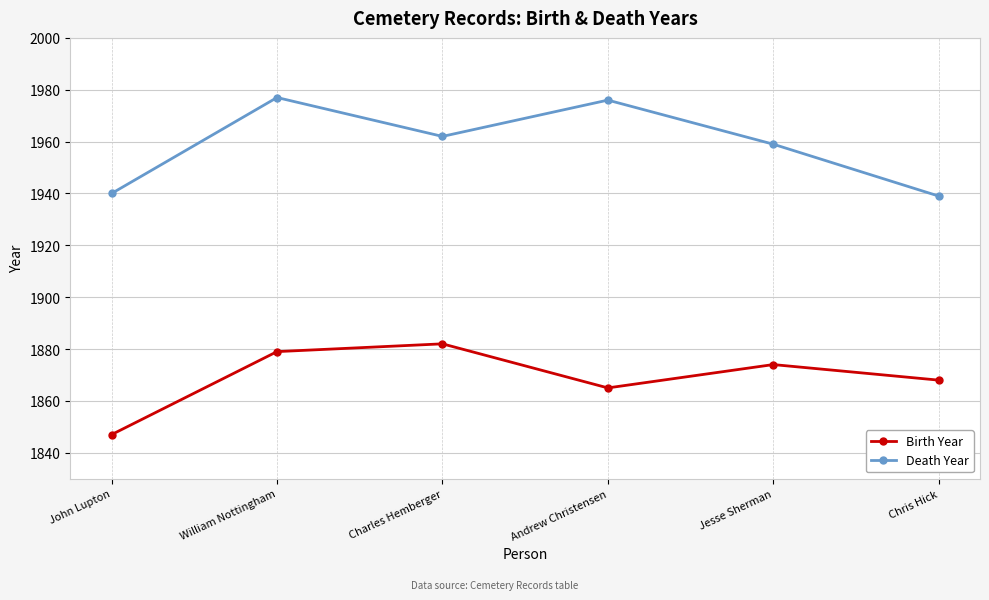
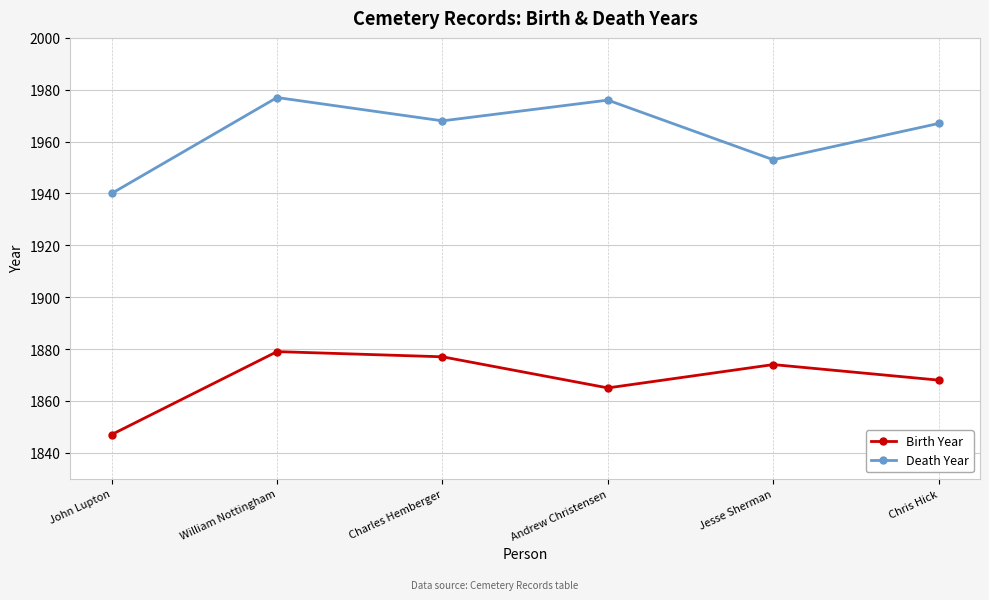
Birth Year, Charles Hemberger: 1882 -> 1877
Death Year, Charles Hemberger: 1962 -> 1968
Death Year, Jesse Sherman: 1959 -> 1953
Death Year, Chris Hick: 1939 -> 1967
